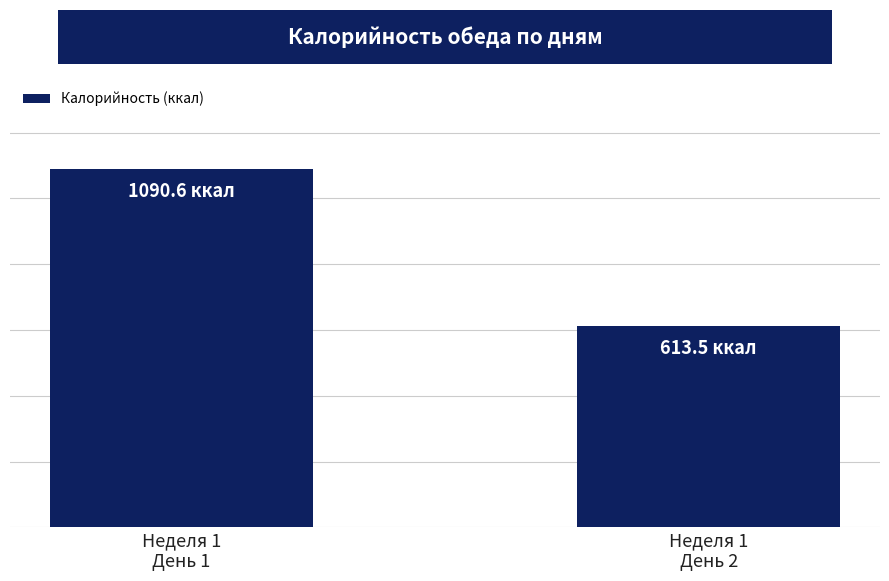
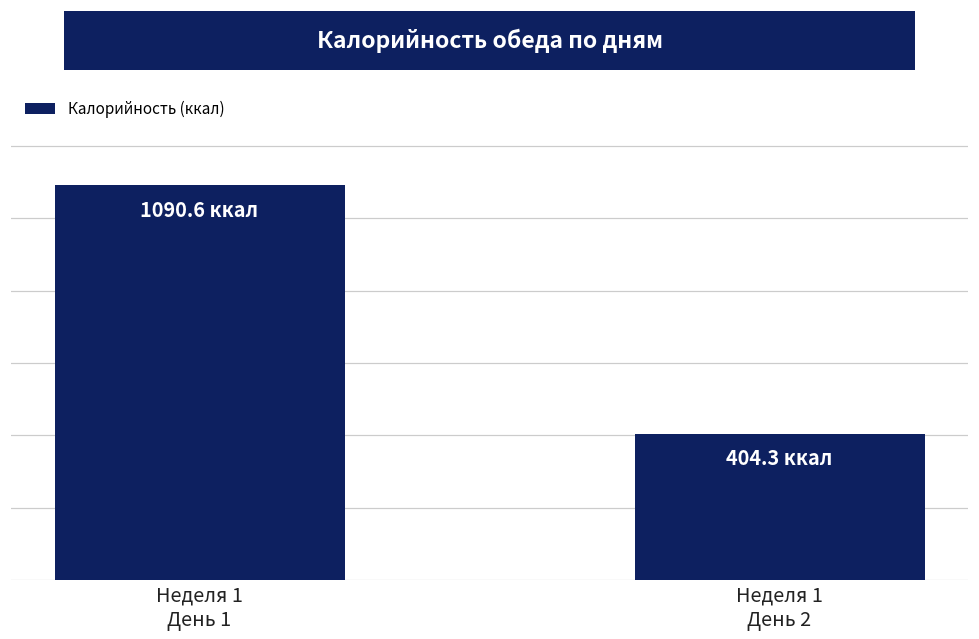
Неделя 1 День 2: 613.5 -> 404.3
